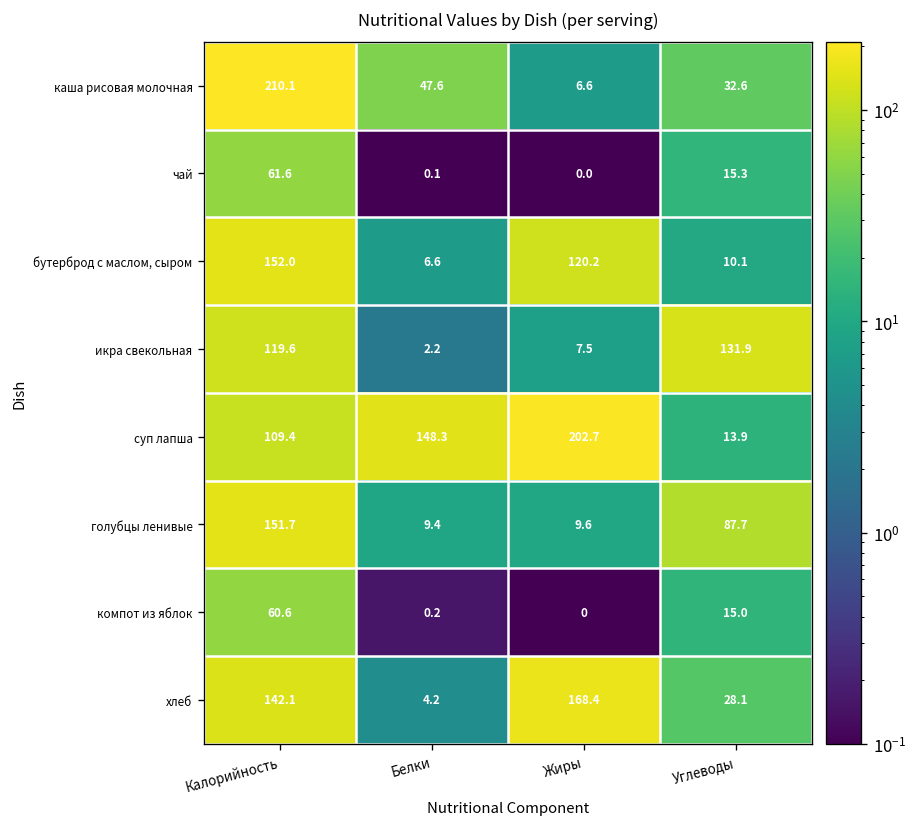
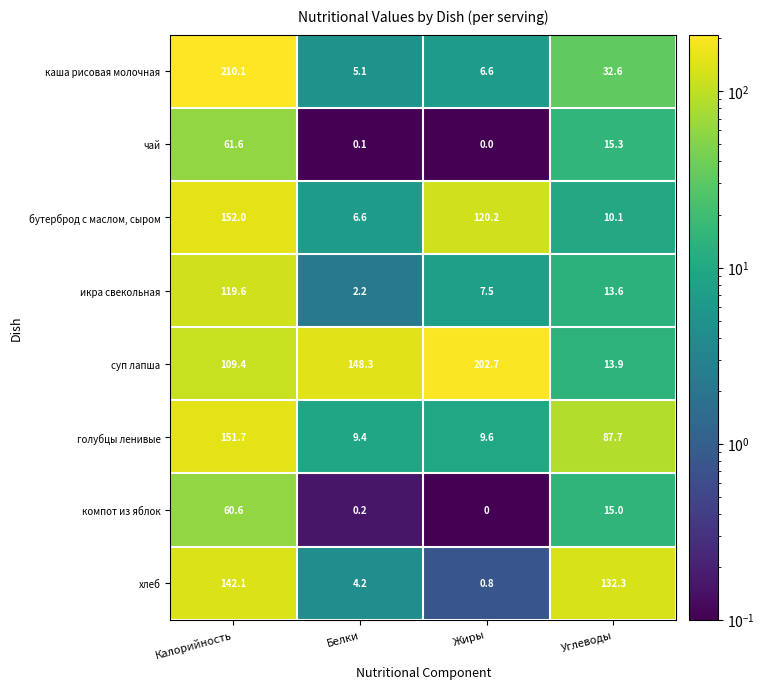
каша рисовая молочная, Белки: 47.6 -> 5.1
икра свекольная, Углеводы: 131.9 -> 13.6
хлеб, Жиры: 168.4 -> 0.8
хлеб, Углеводы: 28.1 -> 132.3
